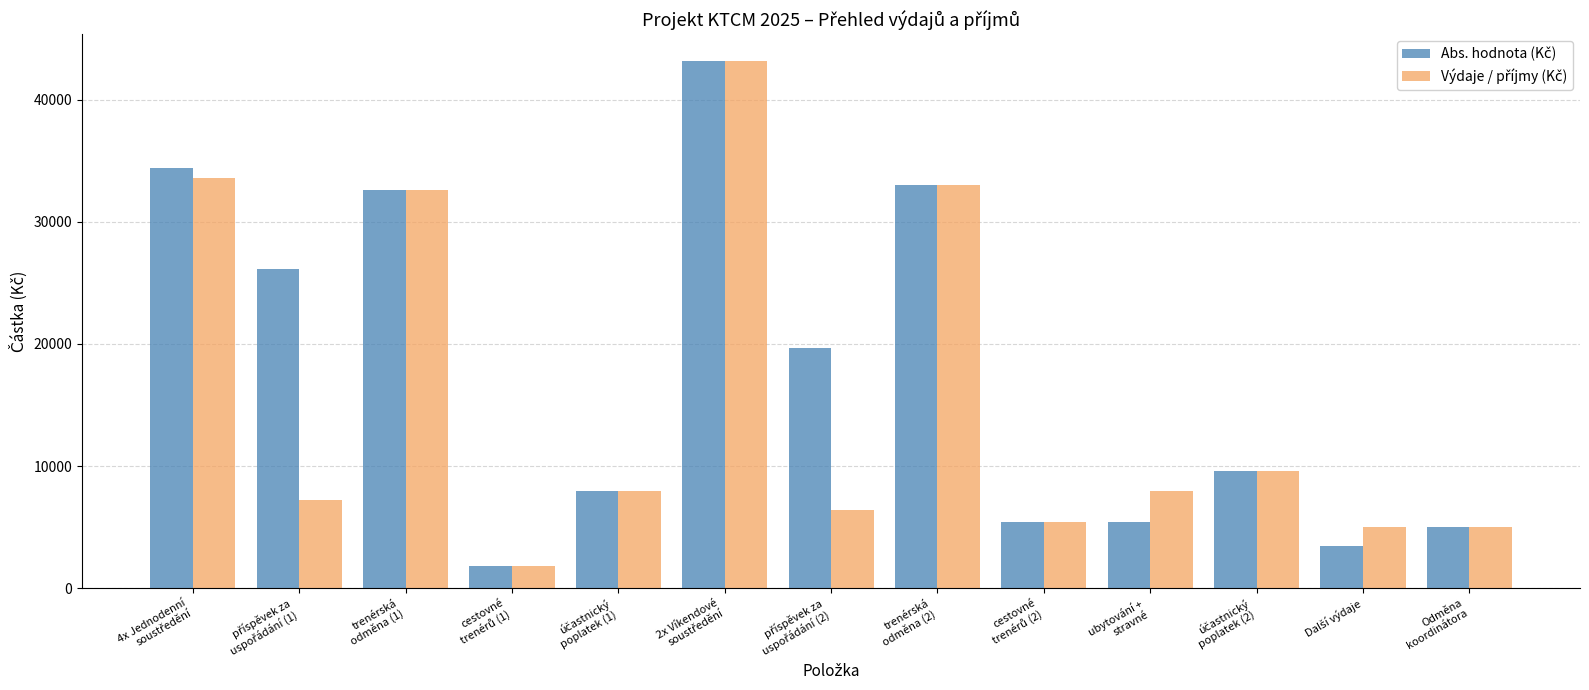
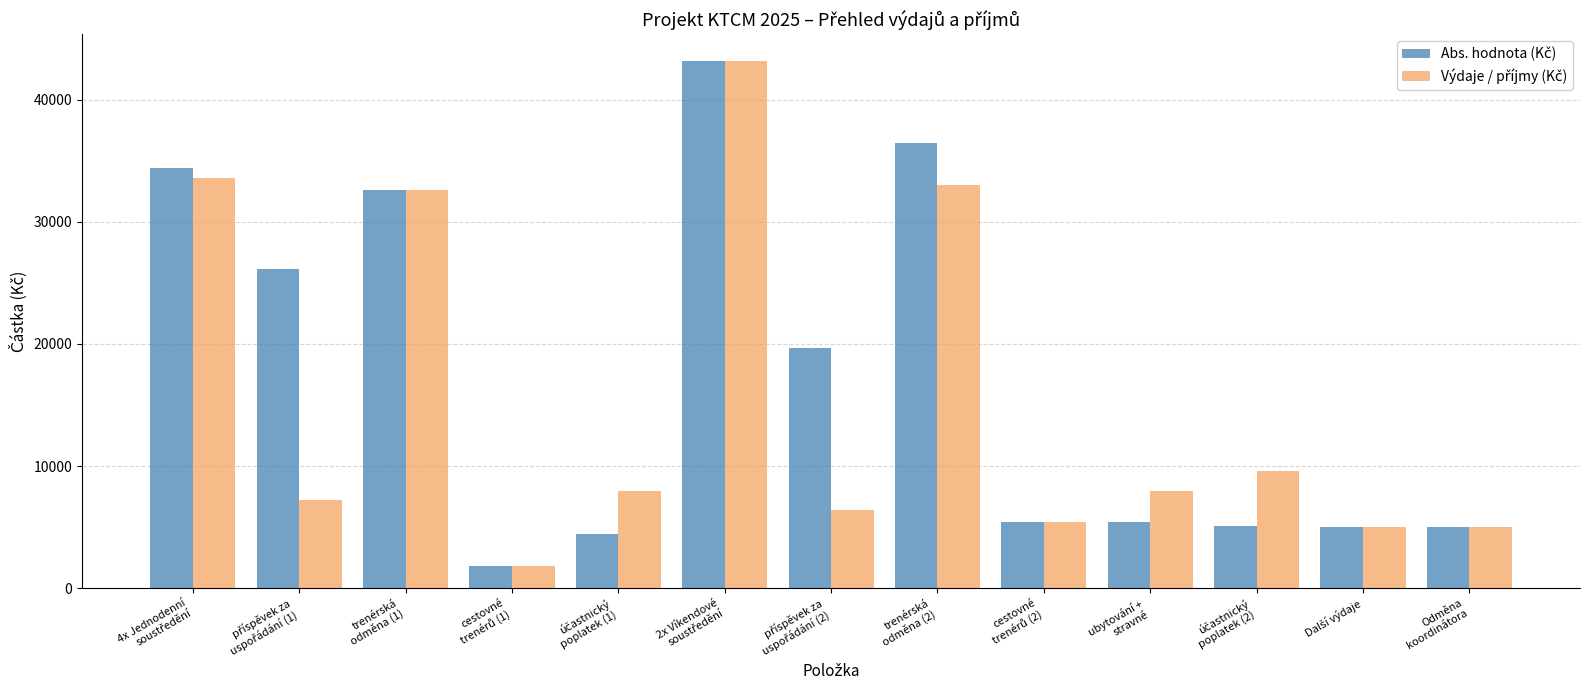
Abs. hodnota (Kč), účastnický poplatek (1): 8000 -> 4400
Abs. hodnota (Kč), trenérská odměna (2): 33000 -> 36400
Abs. hodnota (Kč), účastnický poplatek (2): 9600 -> 5100
Abs. hodnota (Kč), Další výdaje: 3500 -> 5000
